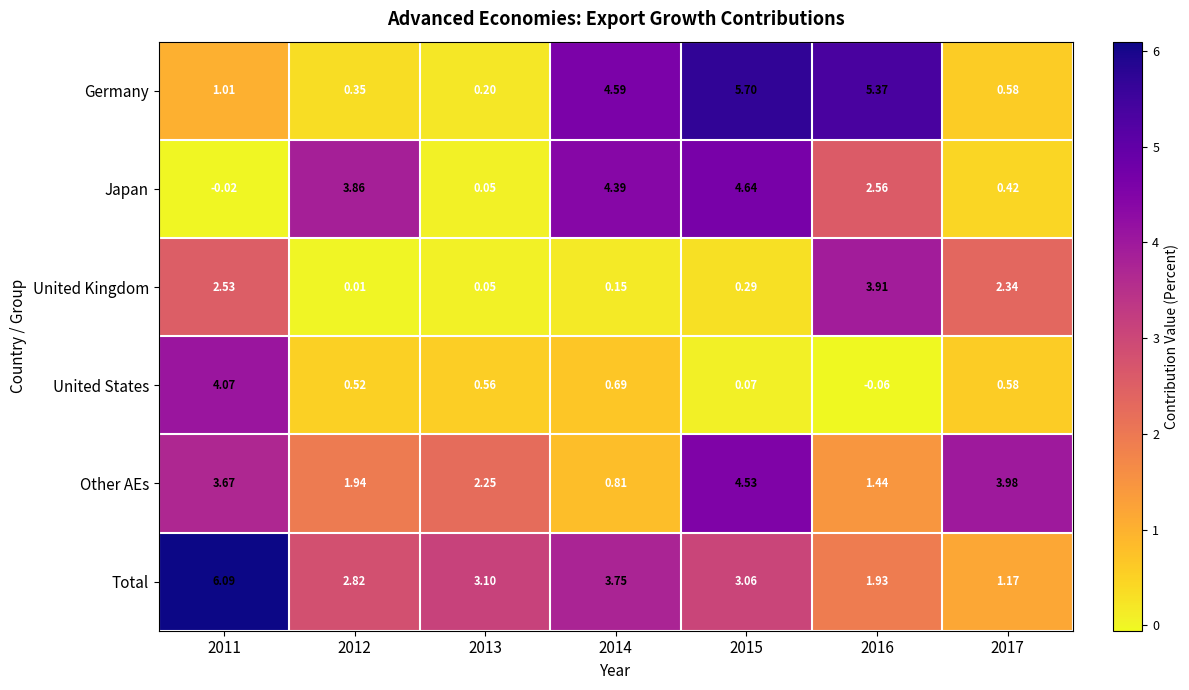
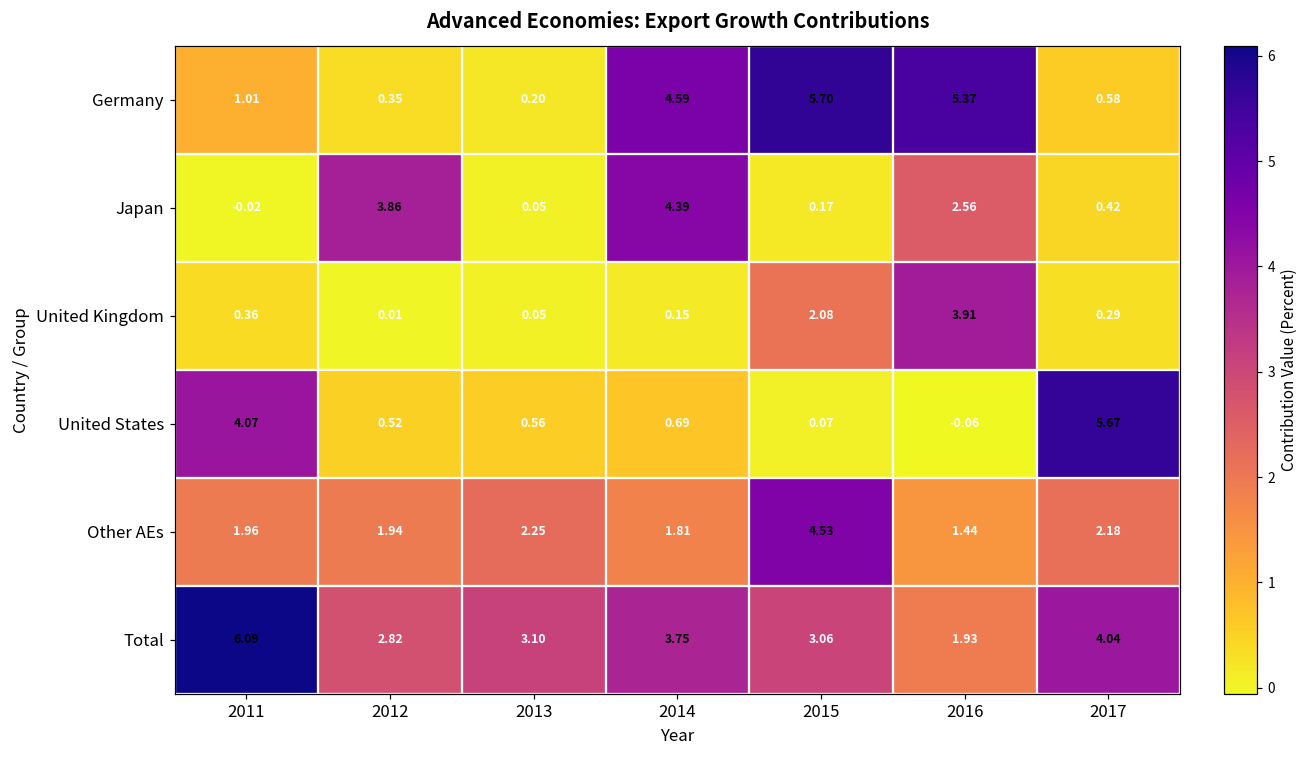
Japan, 2015: 4.64 -> 0.17
United Kingdom, 2011: 2.53 -> 0.36
United Kingdom, 2015: 0.29 -> 2.08
United Kingdom, 2017: 2.34 -> 0.29
United States, 2017: 0.58 -> 5.67
Other AEs, 2011: 3.67 -> 1.96
Other AEs, 2014: 0.81 -> 1.81
Other AEs, 2017: 3.98 -> 2.18
Total, 2017: 1.17 -> 4.04
